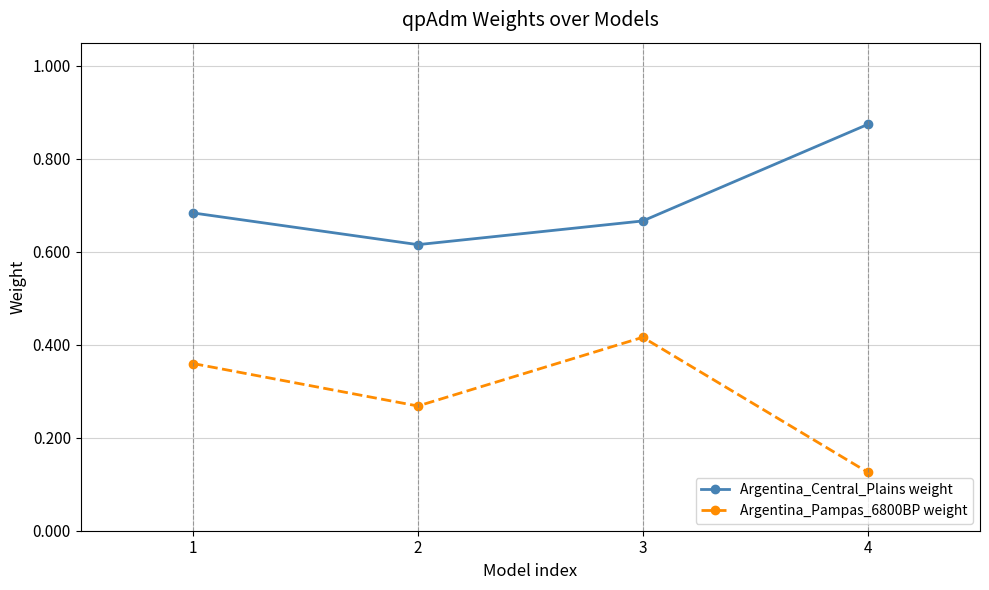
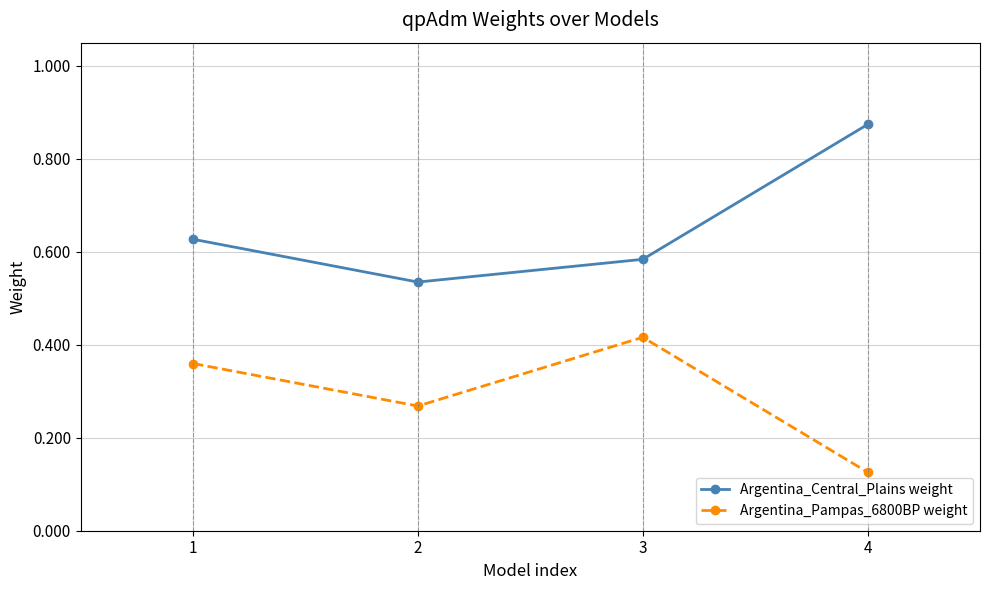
Argentina_Central_Plains weight, 1: 0.68 -> 0.63
Argentina_Central_Plains weight, 2: 0.62 -> 0.53
Argentina_Central_Plains weight, 3: 0.67 -> 0.58
